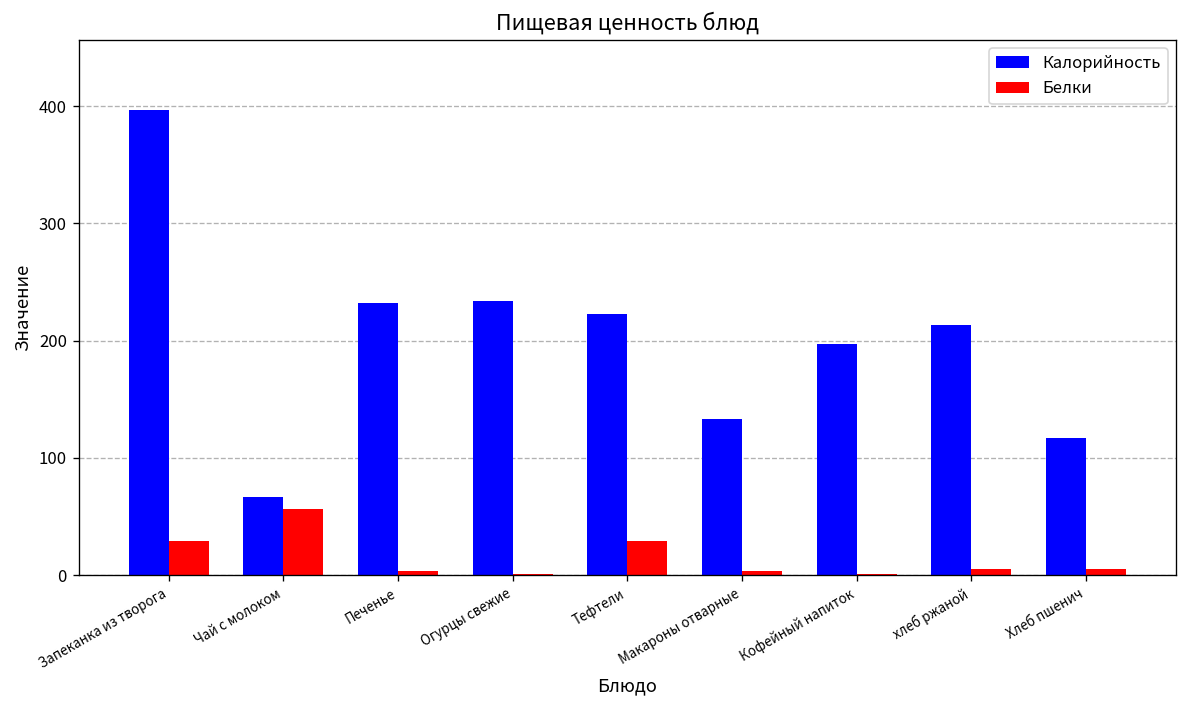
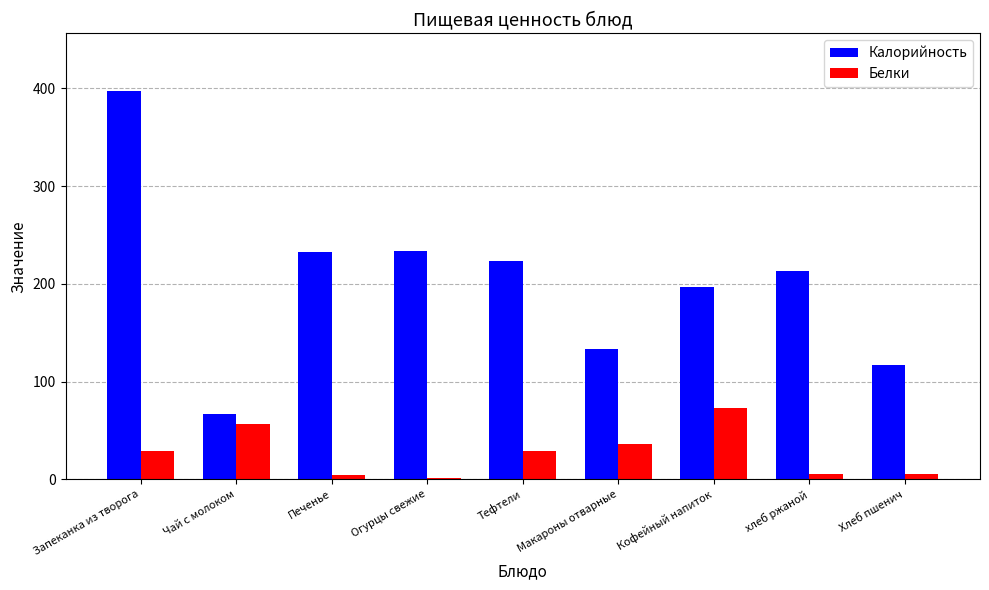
Белки, Макароны отварные: 0 -> 40
Белки, Кофейный напиток: 0 -> 70
